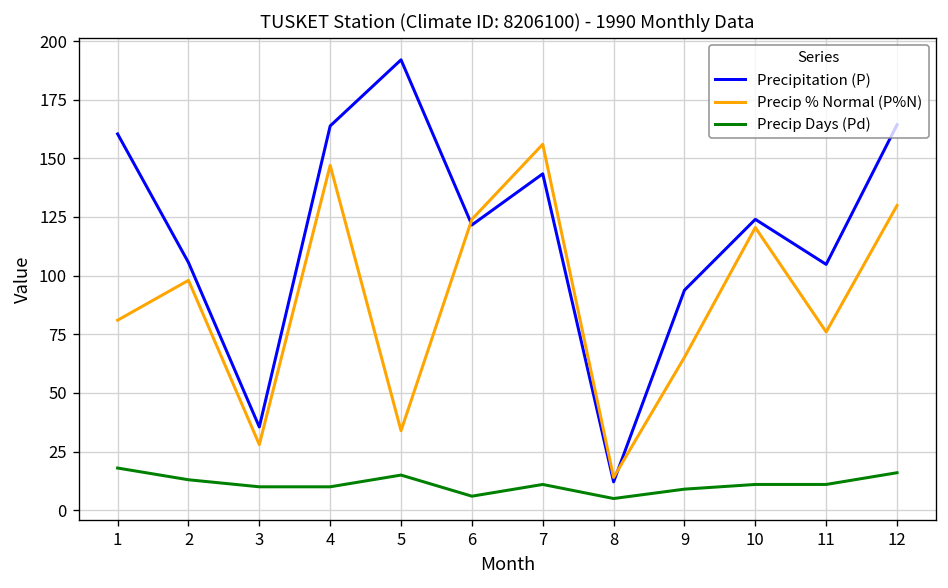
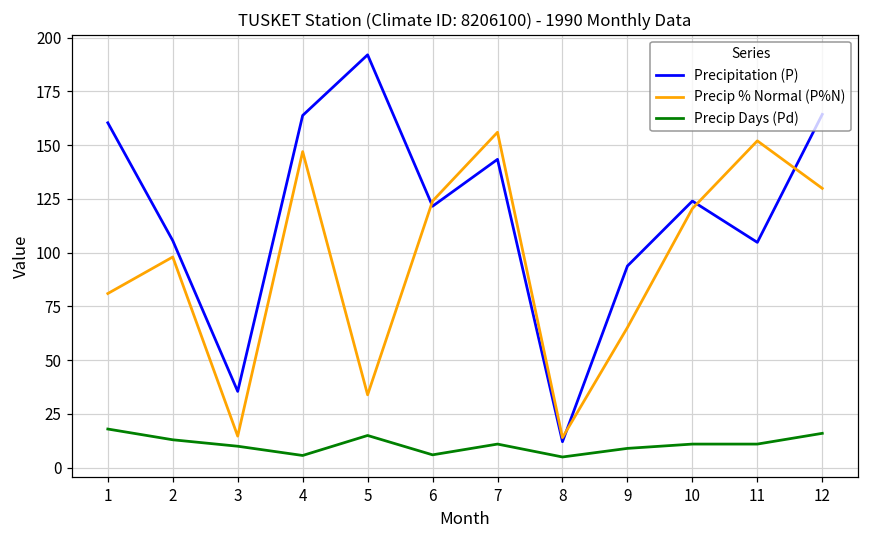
Precip % Normal (P%N), 3: 28 -> 15
Precip Days (Pd), 4: 10 -> 6
Precip % Normal (P%N), 11: 76 -> 152
